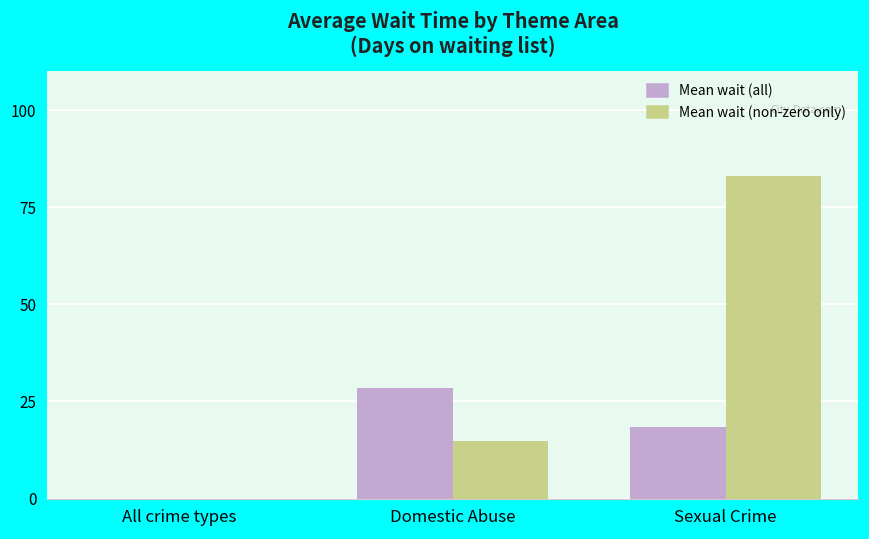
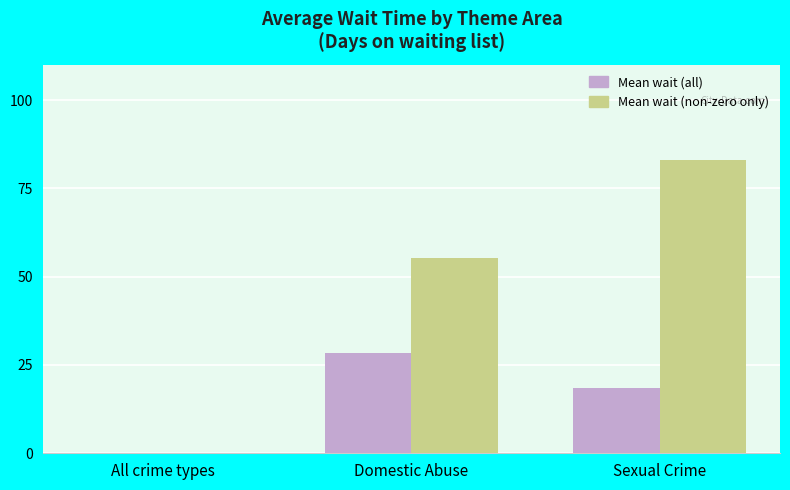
Mean wait (non-zero only), Domestic Abuse: 15 -> 55
